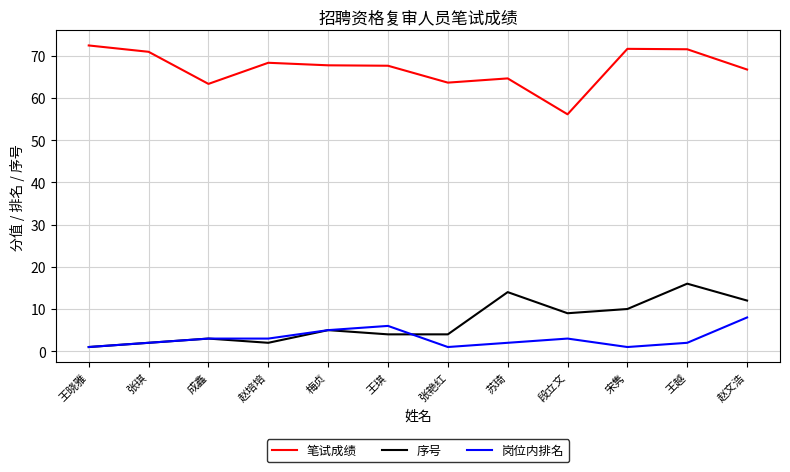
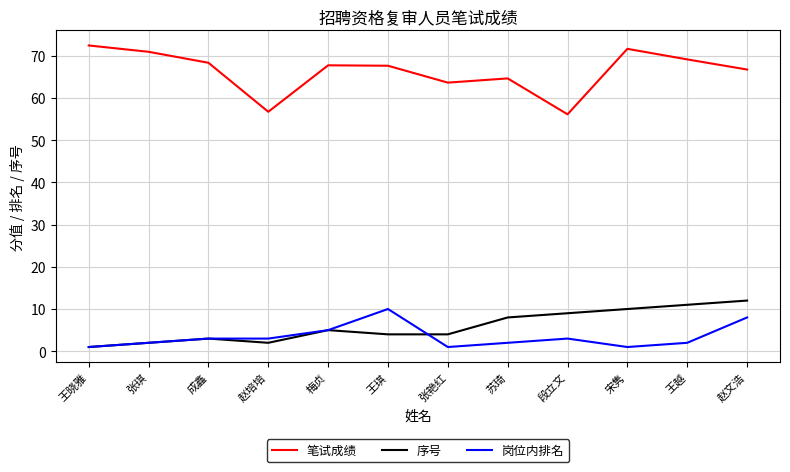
笔试成绩, 成鑫: 63 -> 68
笔试成绩, 赵培培: 68 -> 57
岗位内排名, 王琪: 6 -> 10
序号, 苏琦: 14 -> 8
笔试成绩, 王越: 72 -> 69
序号, 王越: 16 -> 11
